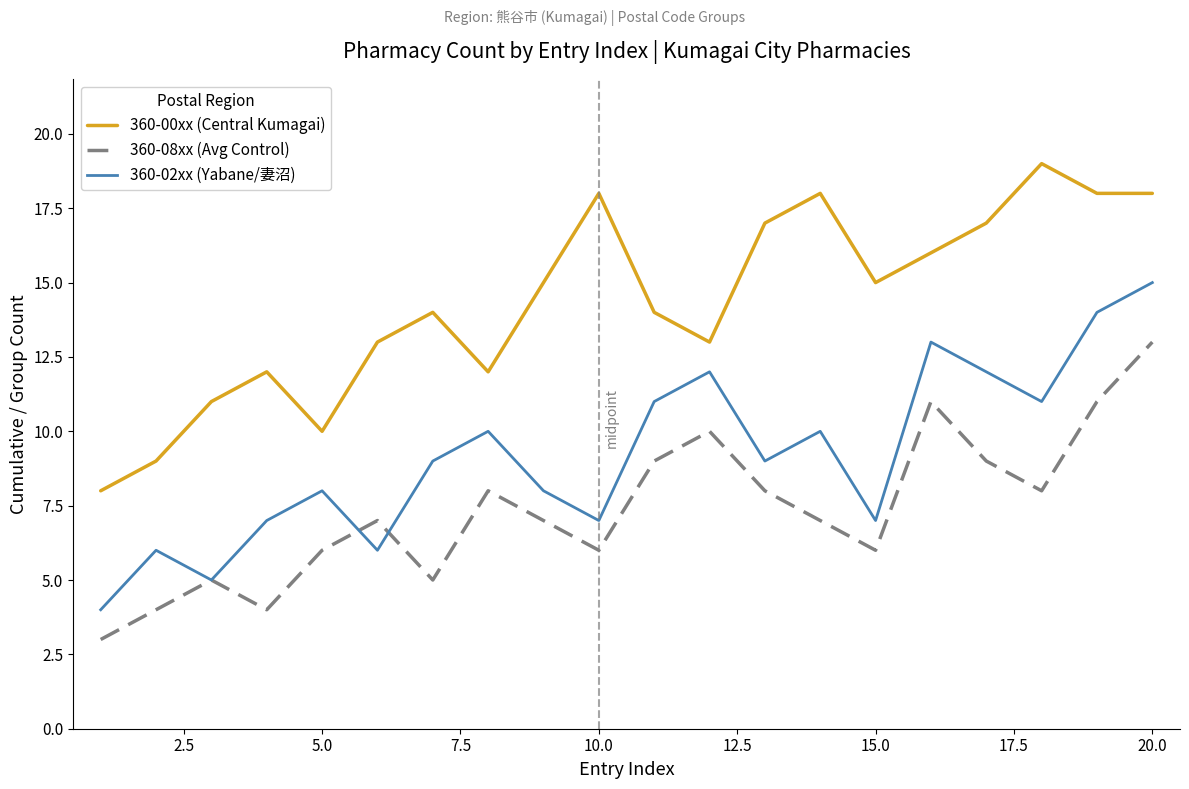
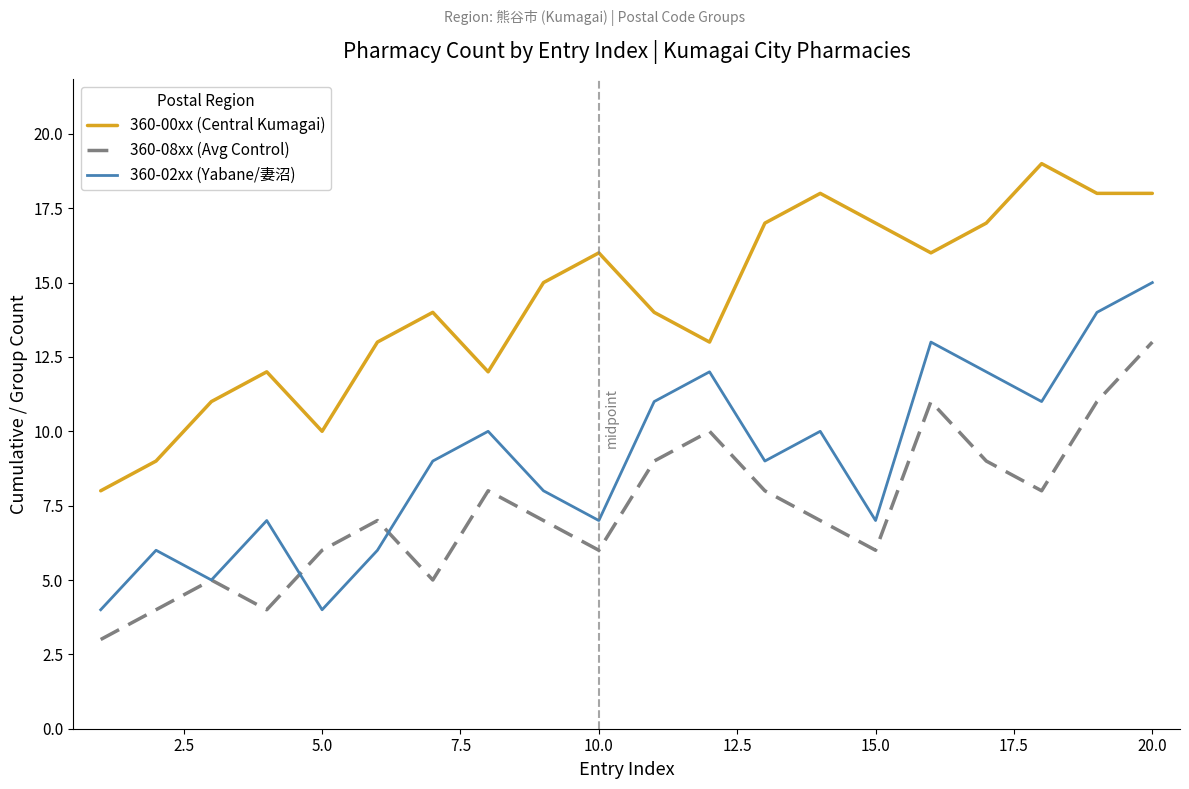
360-02xx (Yabane/妻沼), 5.0: 8 -> 4
360-00xx (Central Kumagai), 10.0: 18 -> 16
360-00xx (Central Kumagai), 15.0: 15 -> 17
